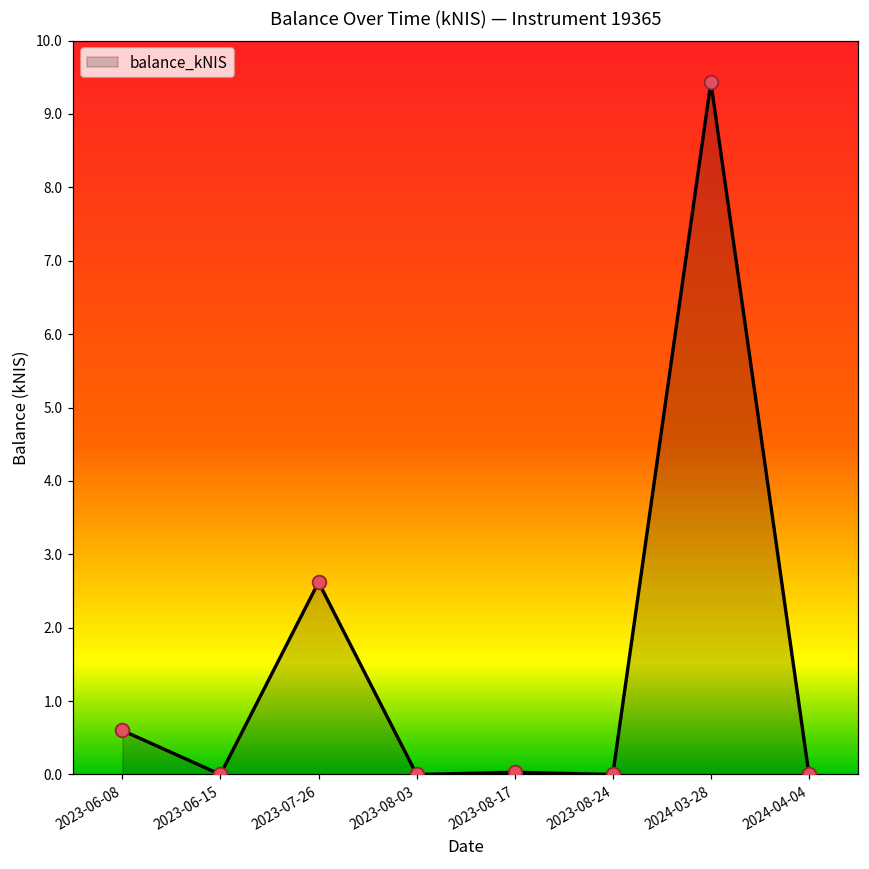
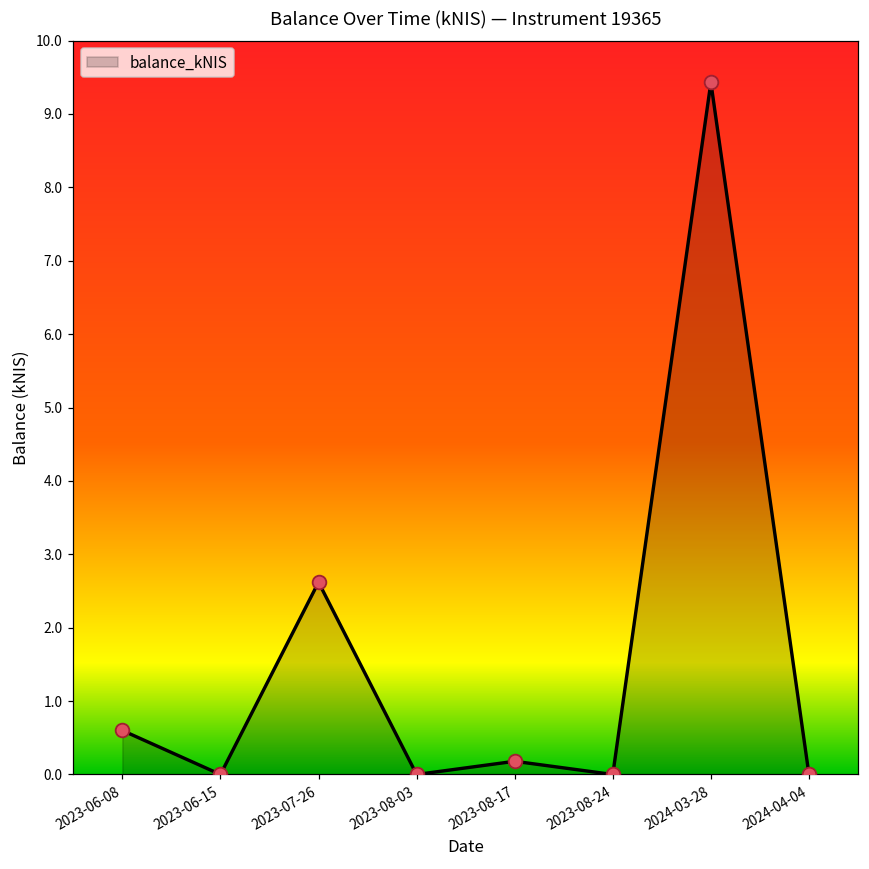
2023-08-17: 0.0 -> 0.2
